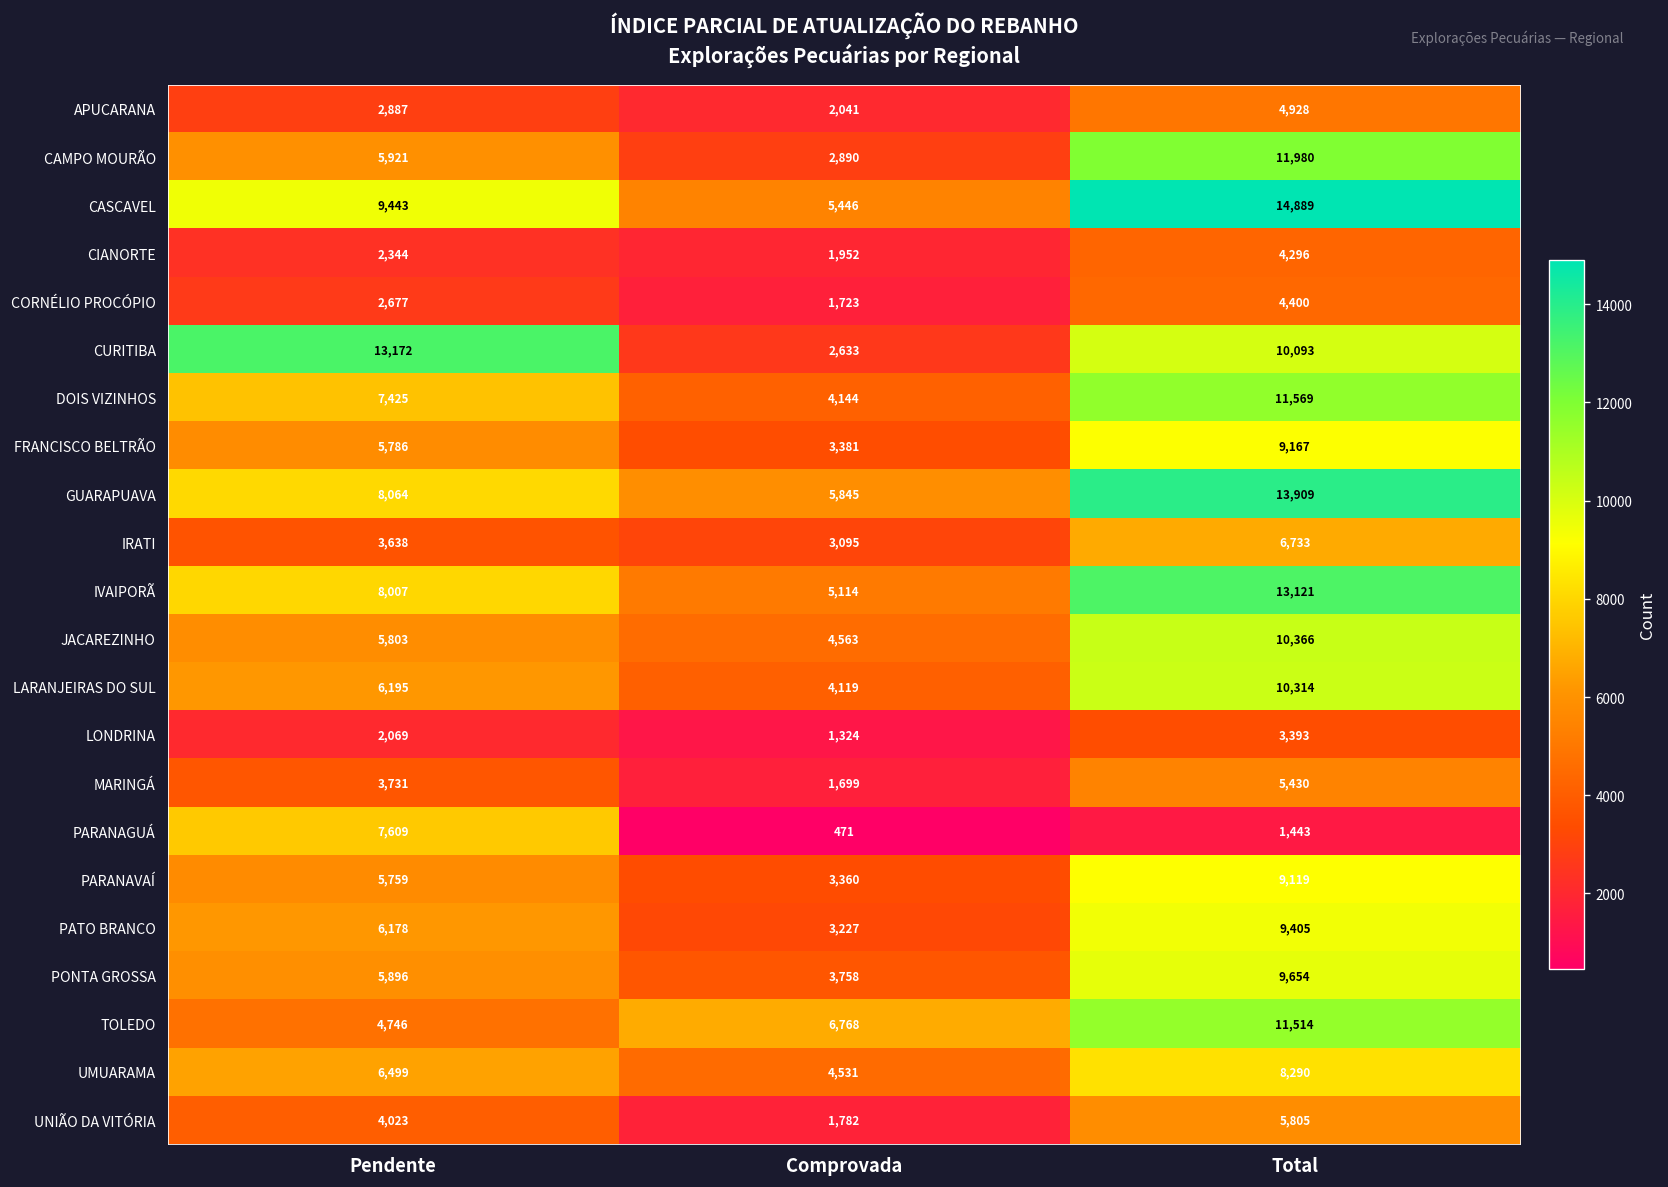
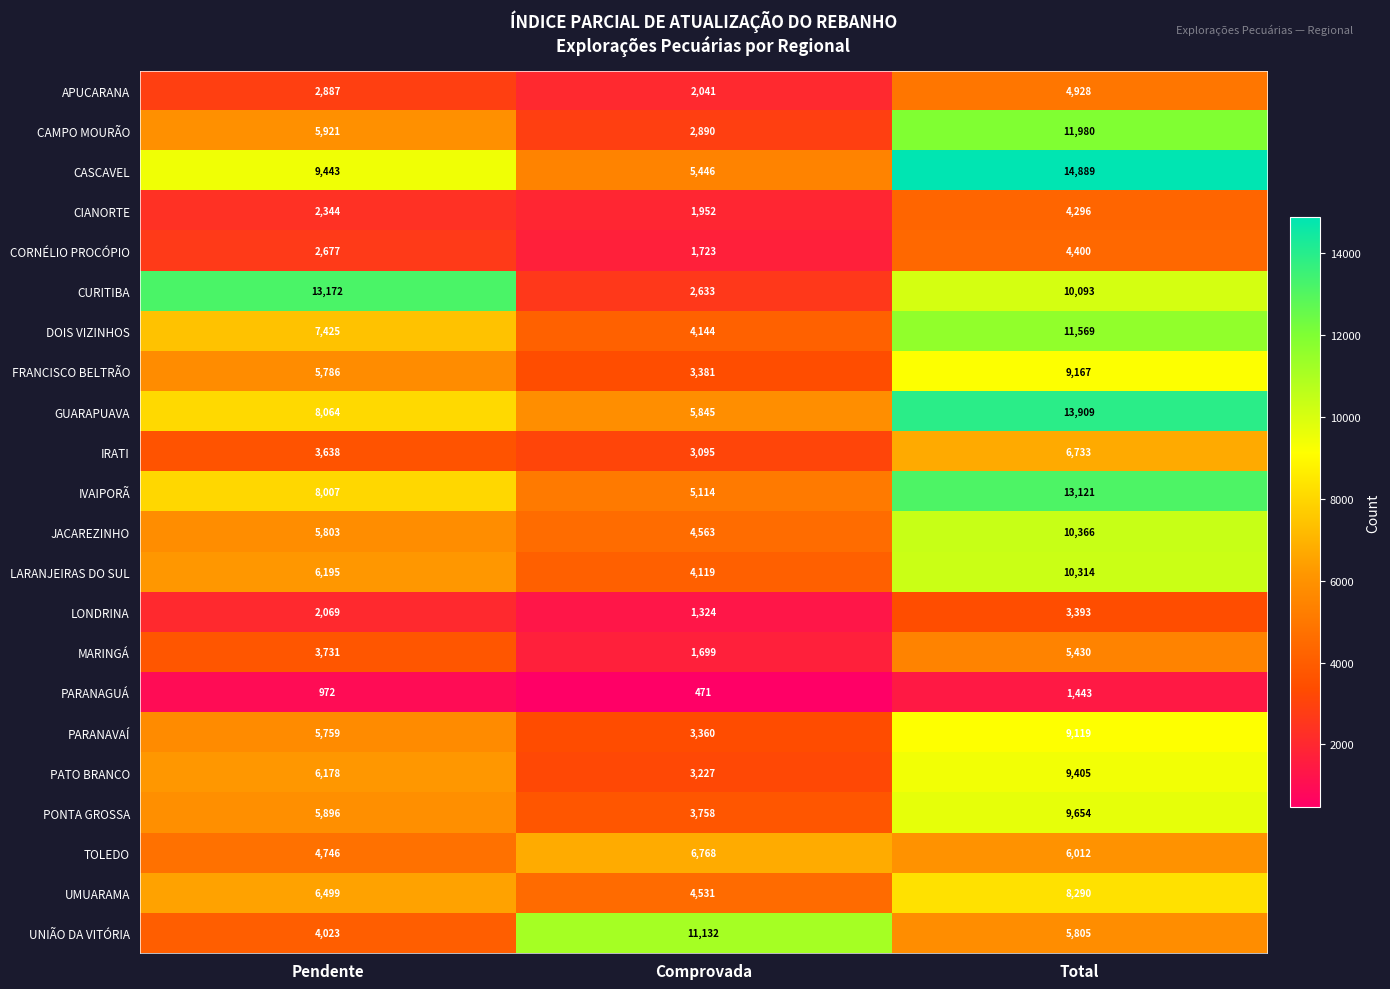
PARANAGUÁ, Pendente: 7,609 -> 972
TOLEDO, Total: 11,514 -> 6,012
UNIÃO DA VITÓRIA, Comprovada: 1,782 -> 11,132
